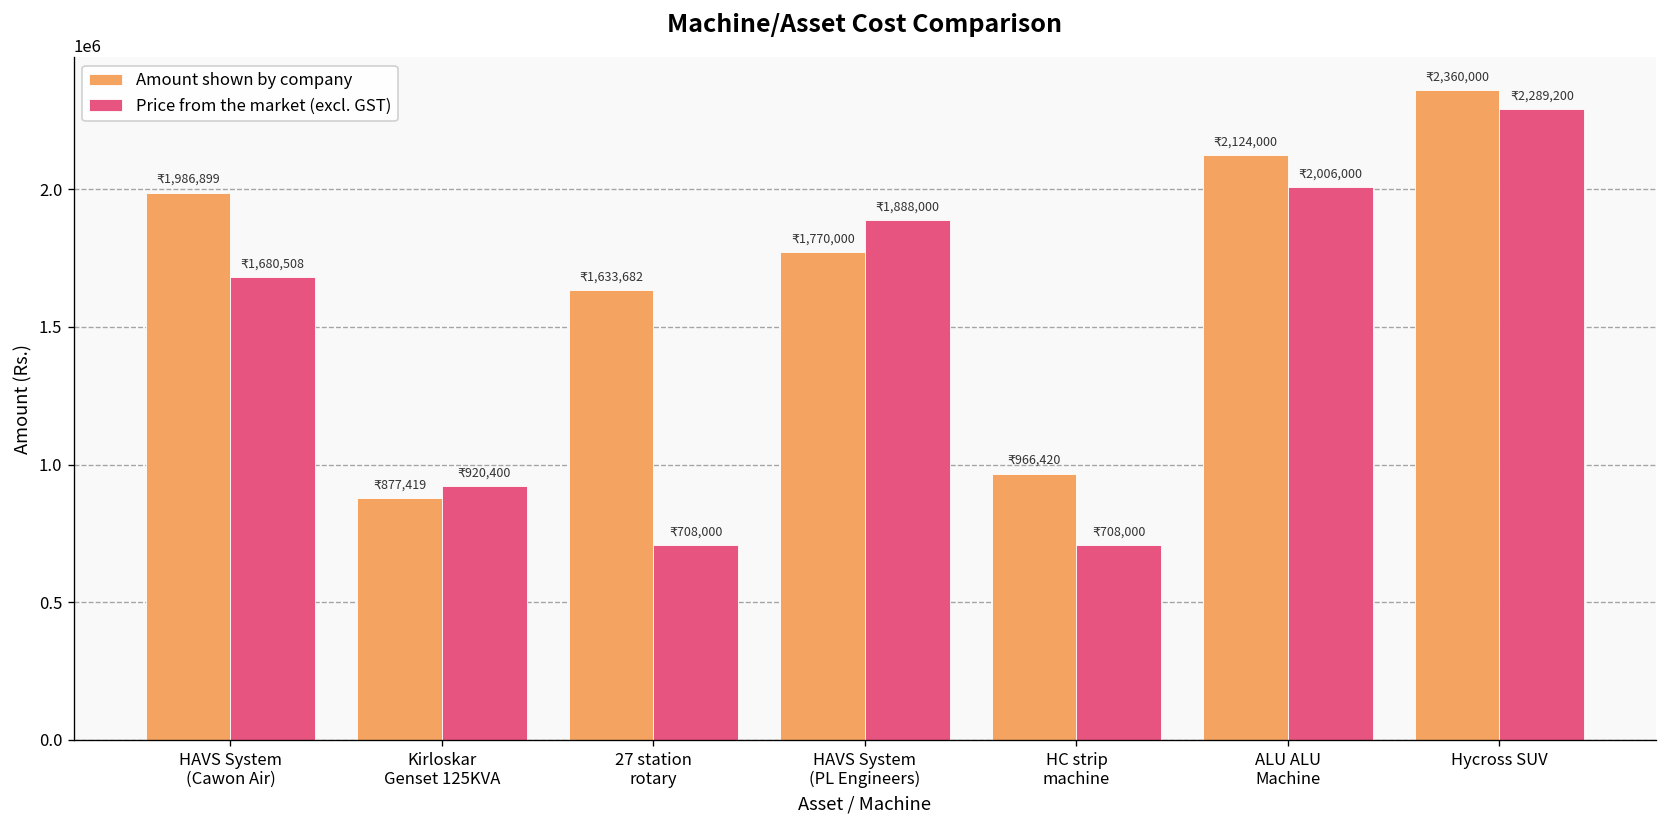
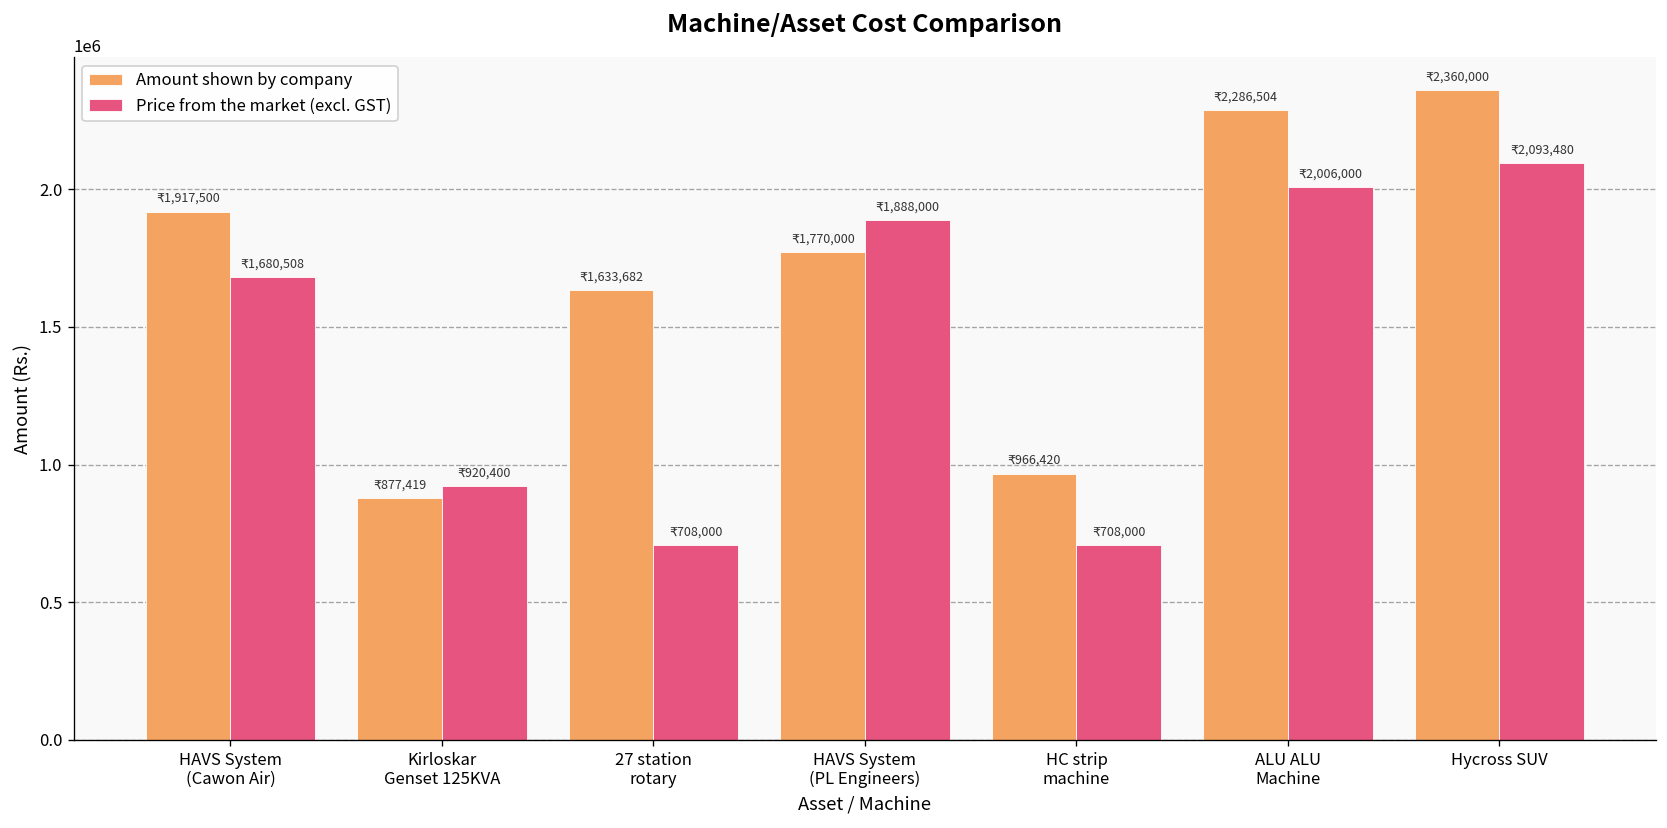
Amount shown by company, HAVS System (Cawon Air): 1,986,899 -> 1,917,500
Amount shown by company, ALU ALU Machine: 2,124,000 -> 2,286,504
Price from the market (excl. GST), Hycross SUV: 2,289,200 -> 2,093,480
